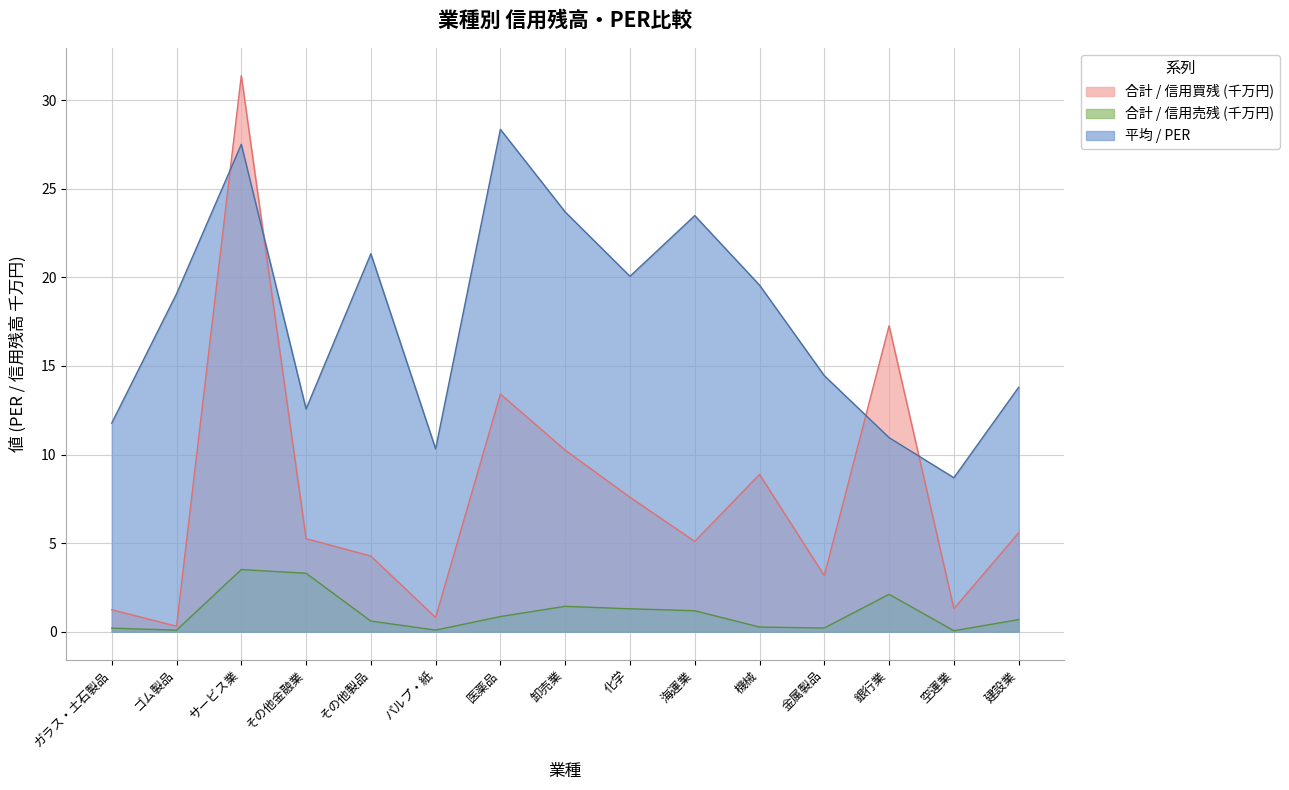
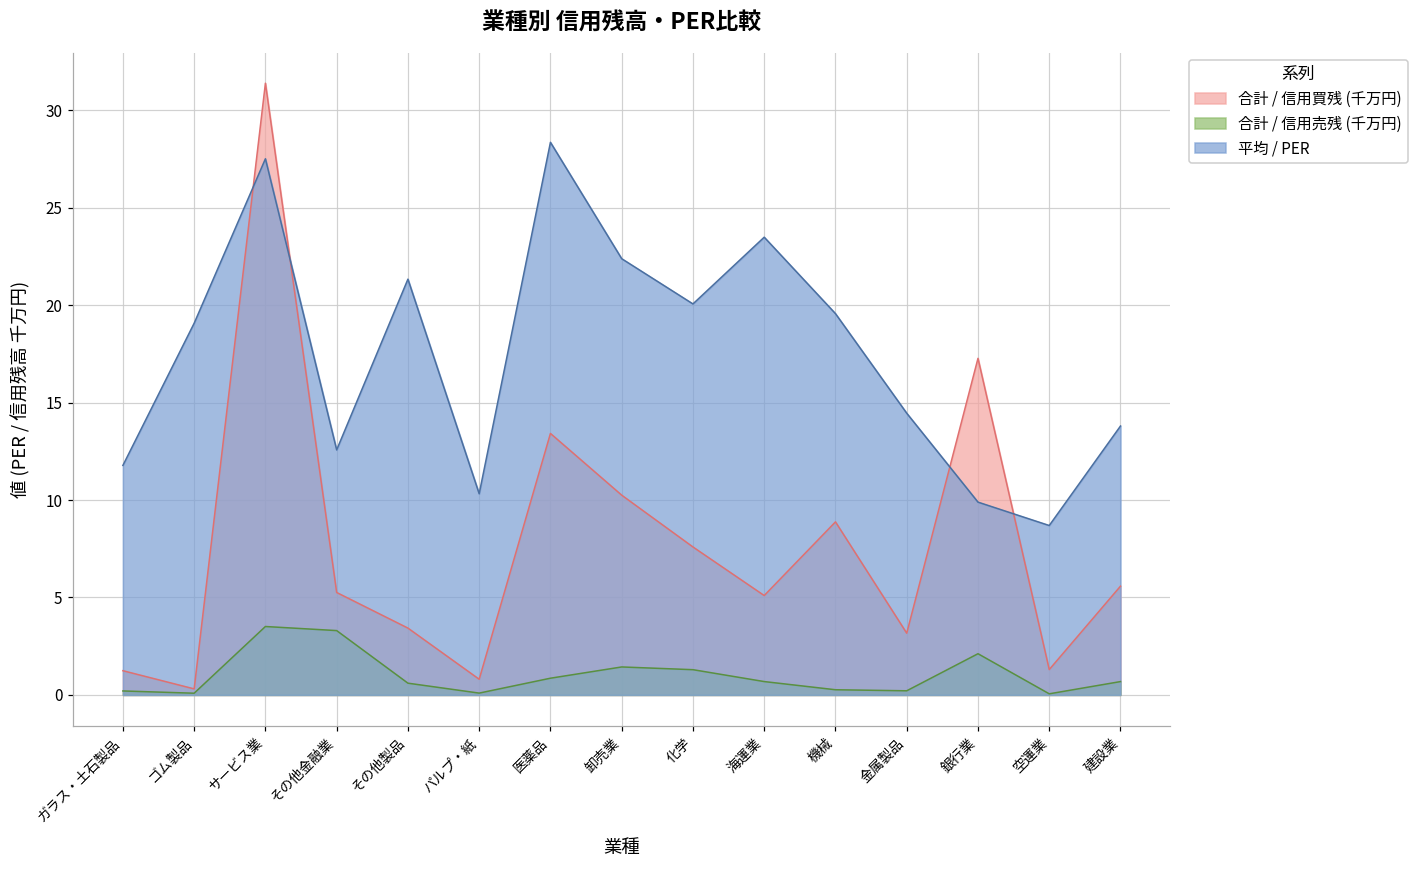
合計 / 信用買残 (千万円), その他製品: 4.3 -> 3.4
平均 / PER, 卸売業: 23.7 -> 22.4
合計 / 信用売残 (千万円), 海運業: 1.2 -> 0.7
平均 / PER, 銀行業: 11.0 -> 9.9
